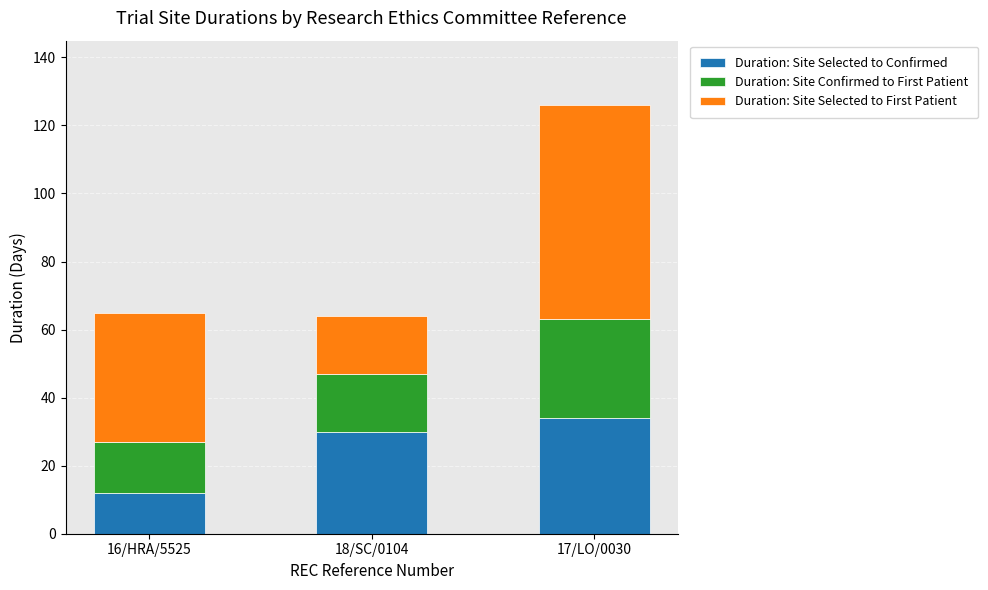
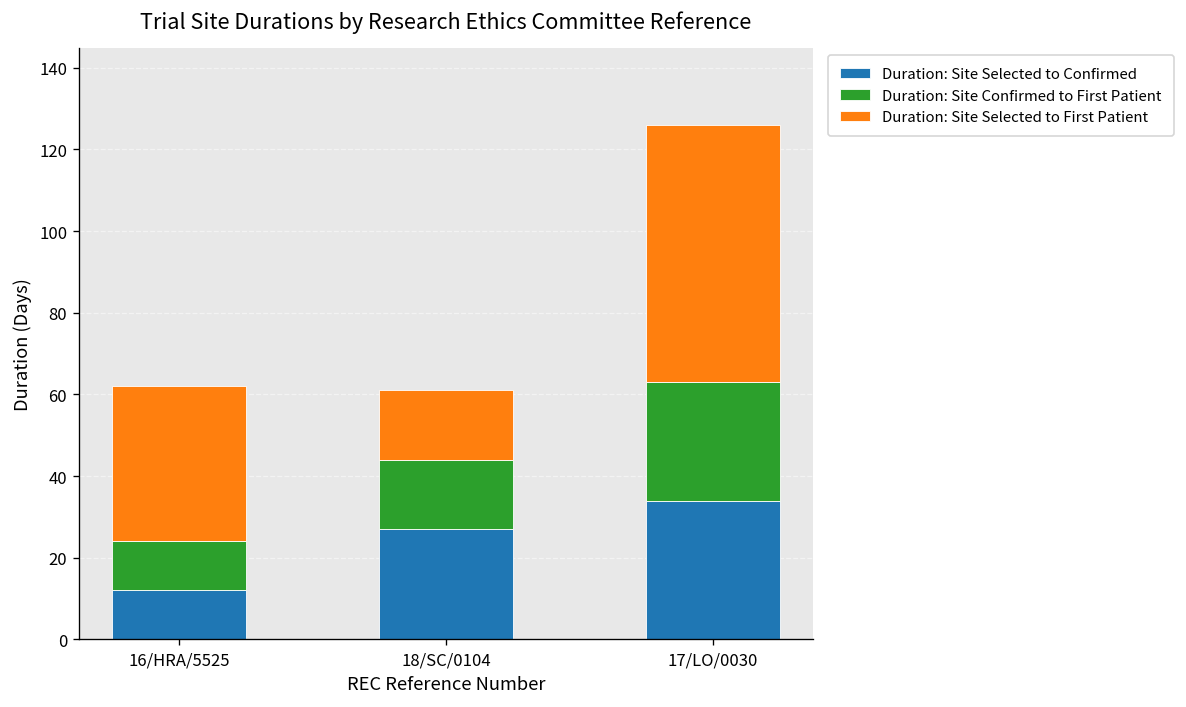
Duration: Site Confirmed to First Patient, 16/HRA/5525: 15 -> 12
Duration: Site Selected to Confirmed, 18/SC/0104: 30 -> 27
